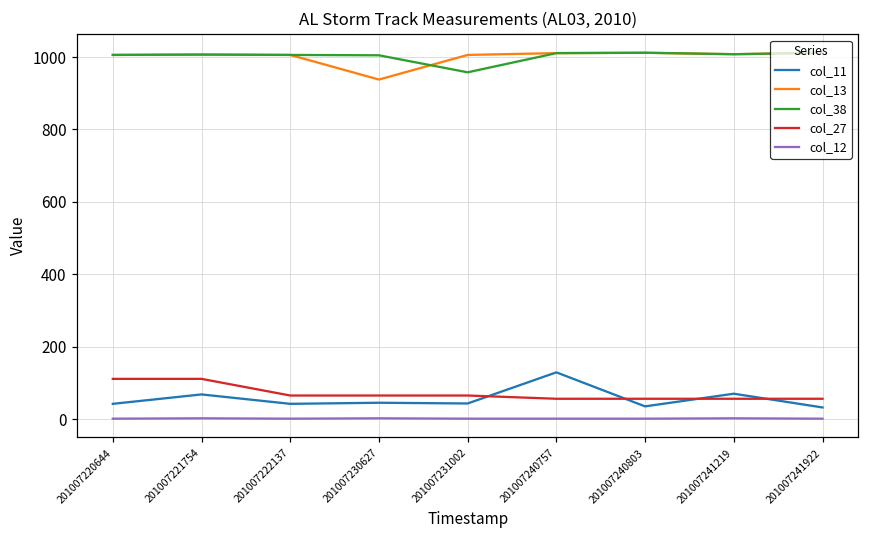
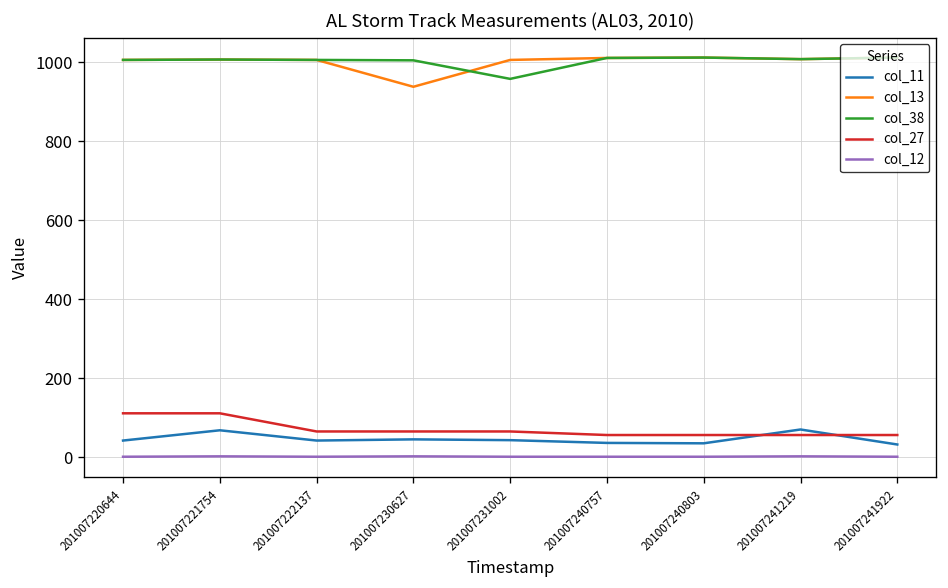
col_11, 201007240757: 130 -> 40
